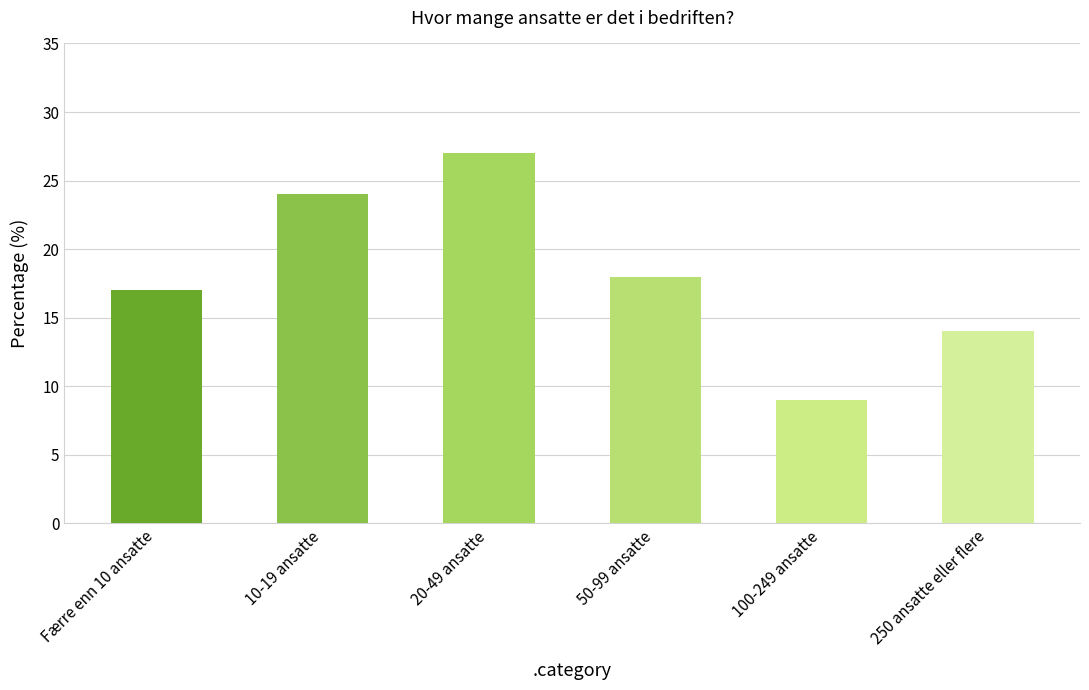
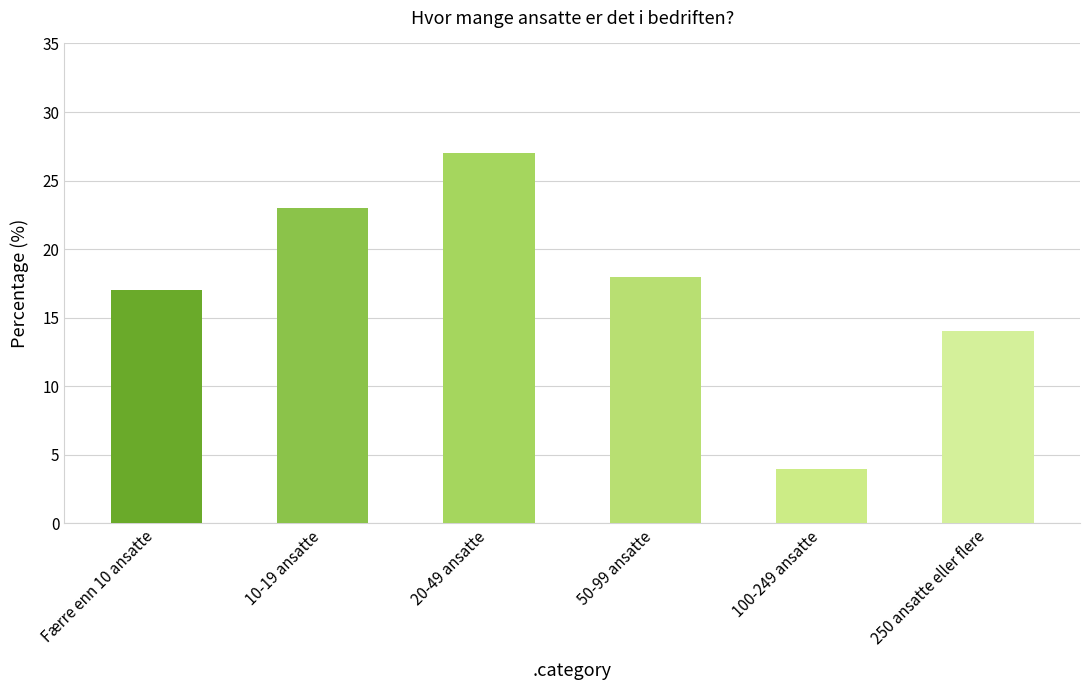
10-19 ansatte: 24 -> 23
100-249 ansatte: 9 -> 4
